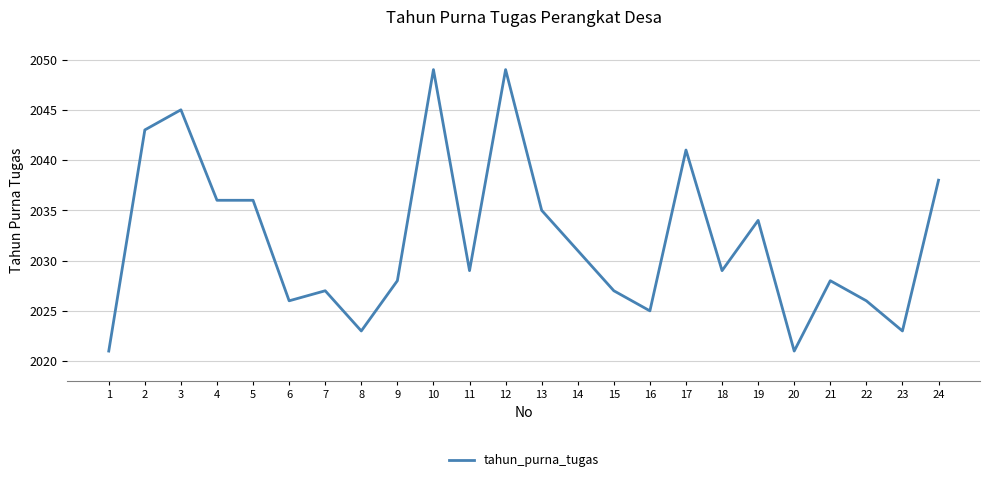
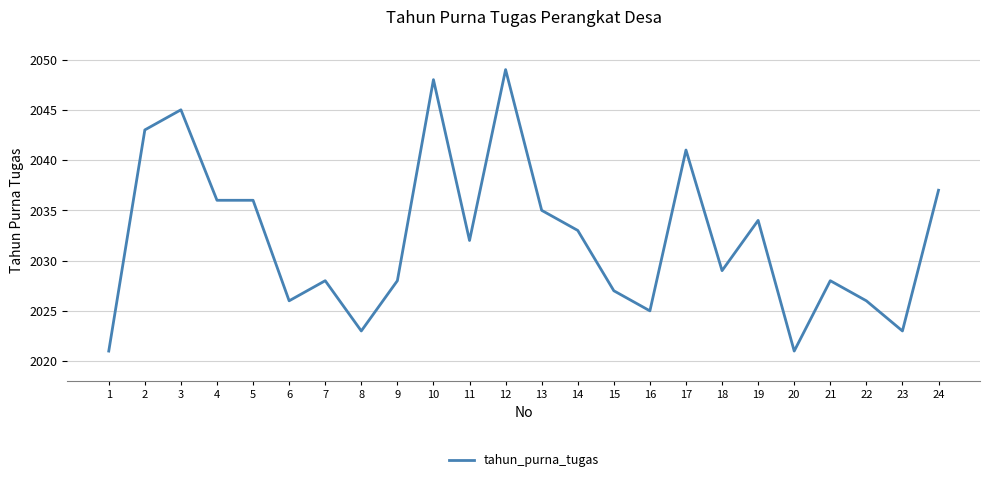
7: 2027 -> 2028
10: 2049 -> 2048
11: 2029 -> 2032
14: 2031 -> 2033
24: 2038 -> 2037
